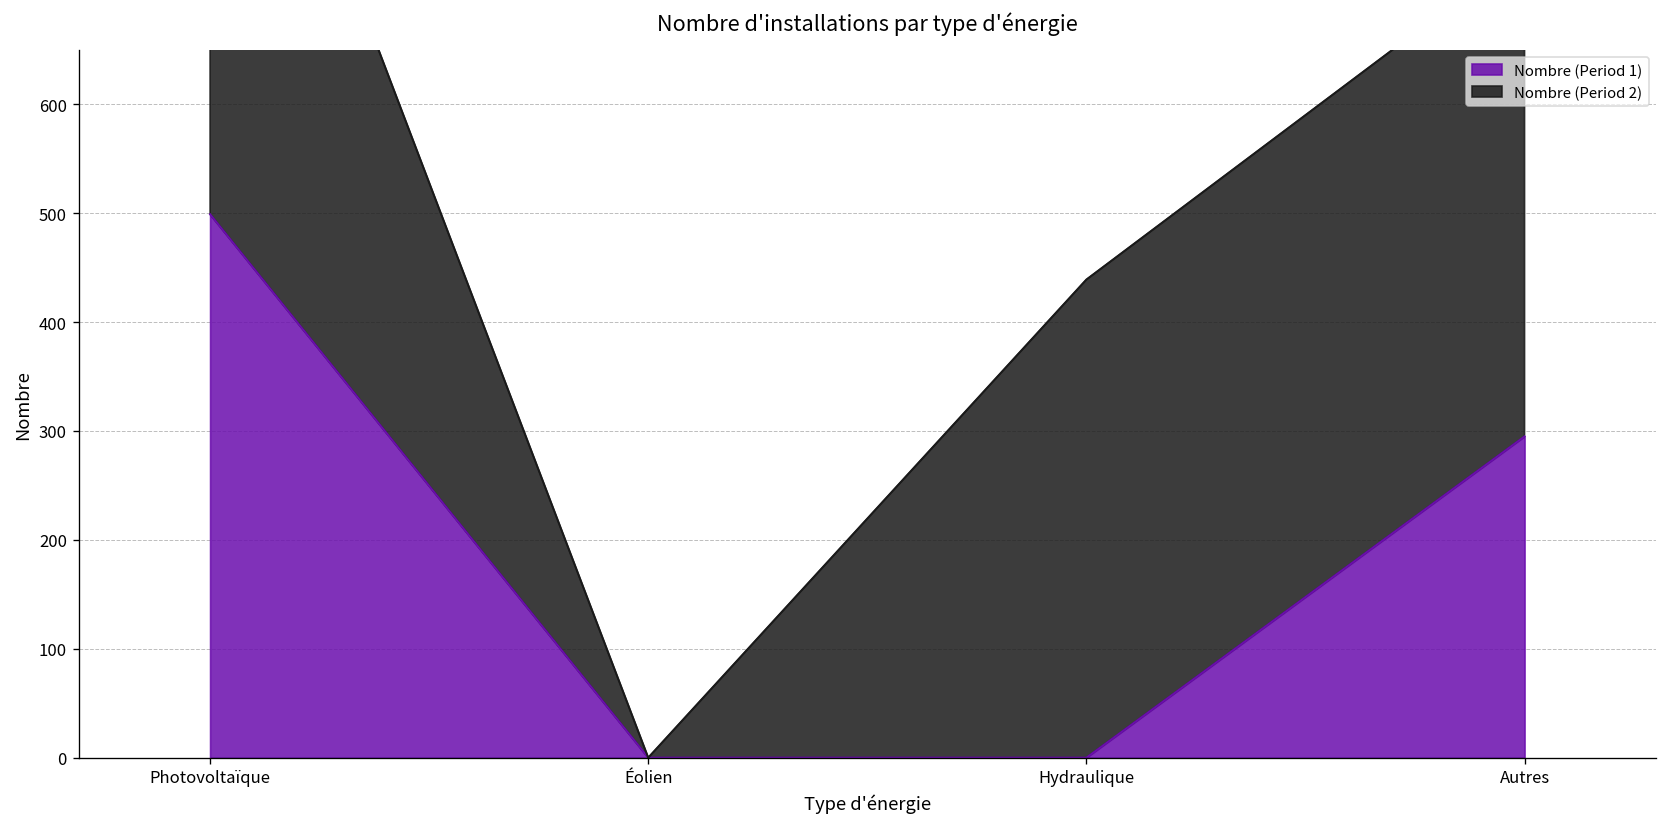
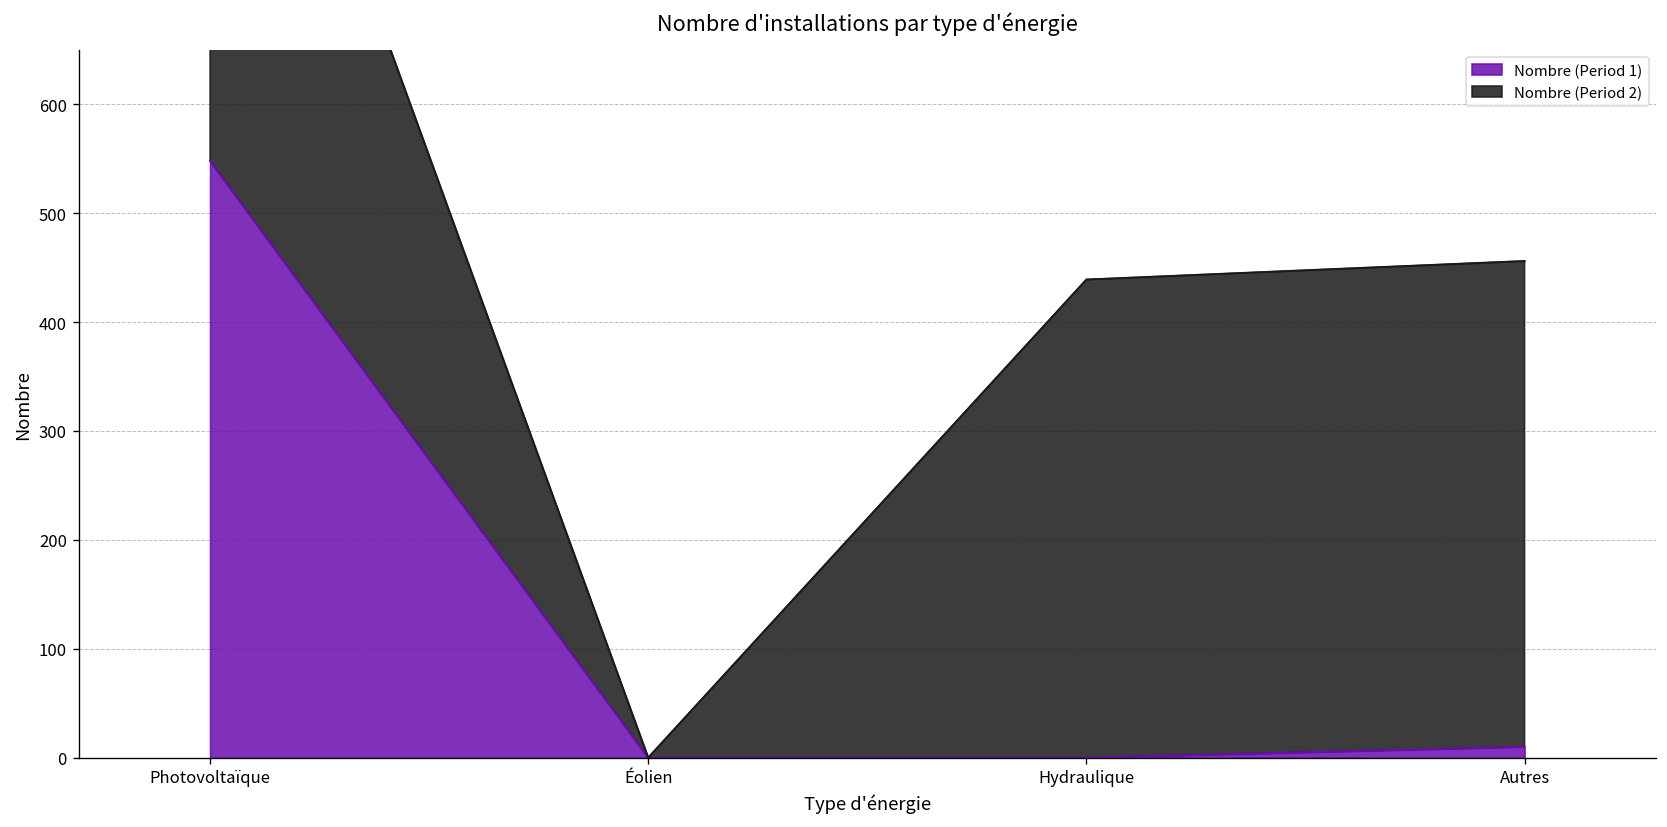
Nombre (Period 1), Photovoltaïque: 500 -> 550
Nombre (Period 1), Autres: 300 -> 10
